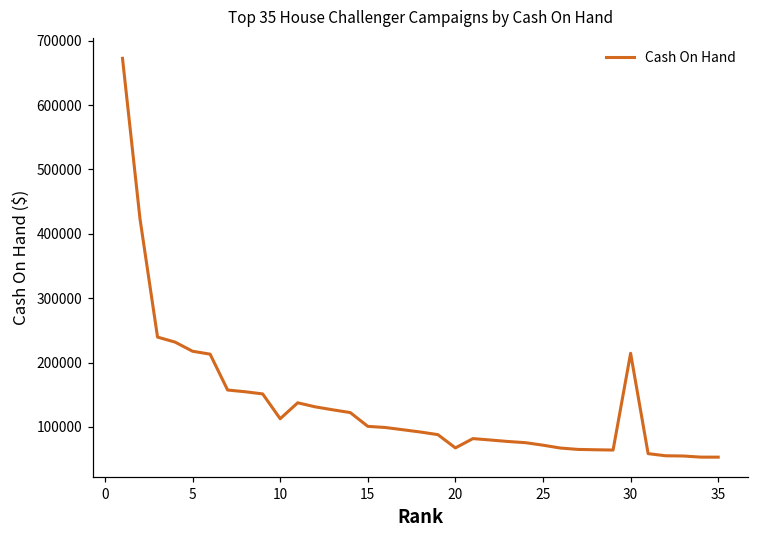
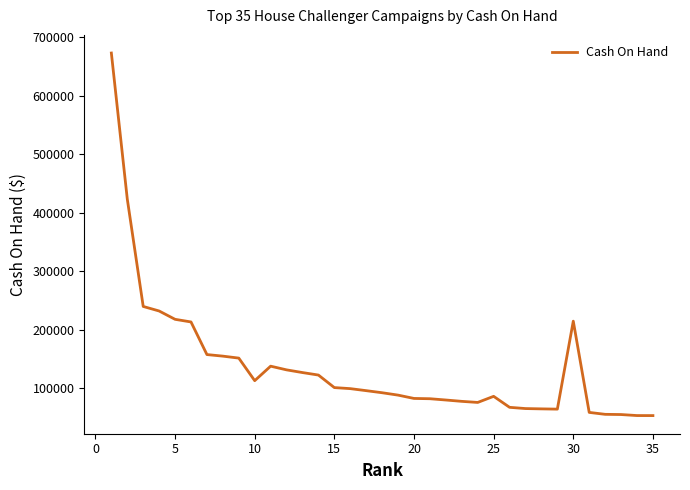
20: 70000 -> 80000
25: 70000 -> 90000
